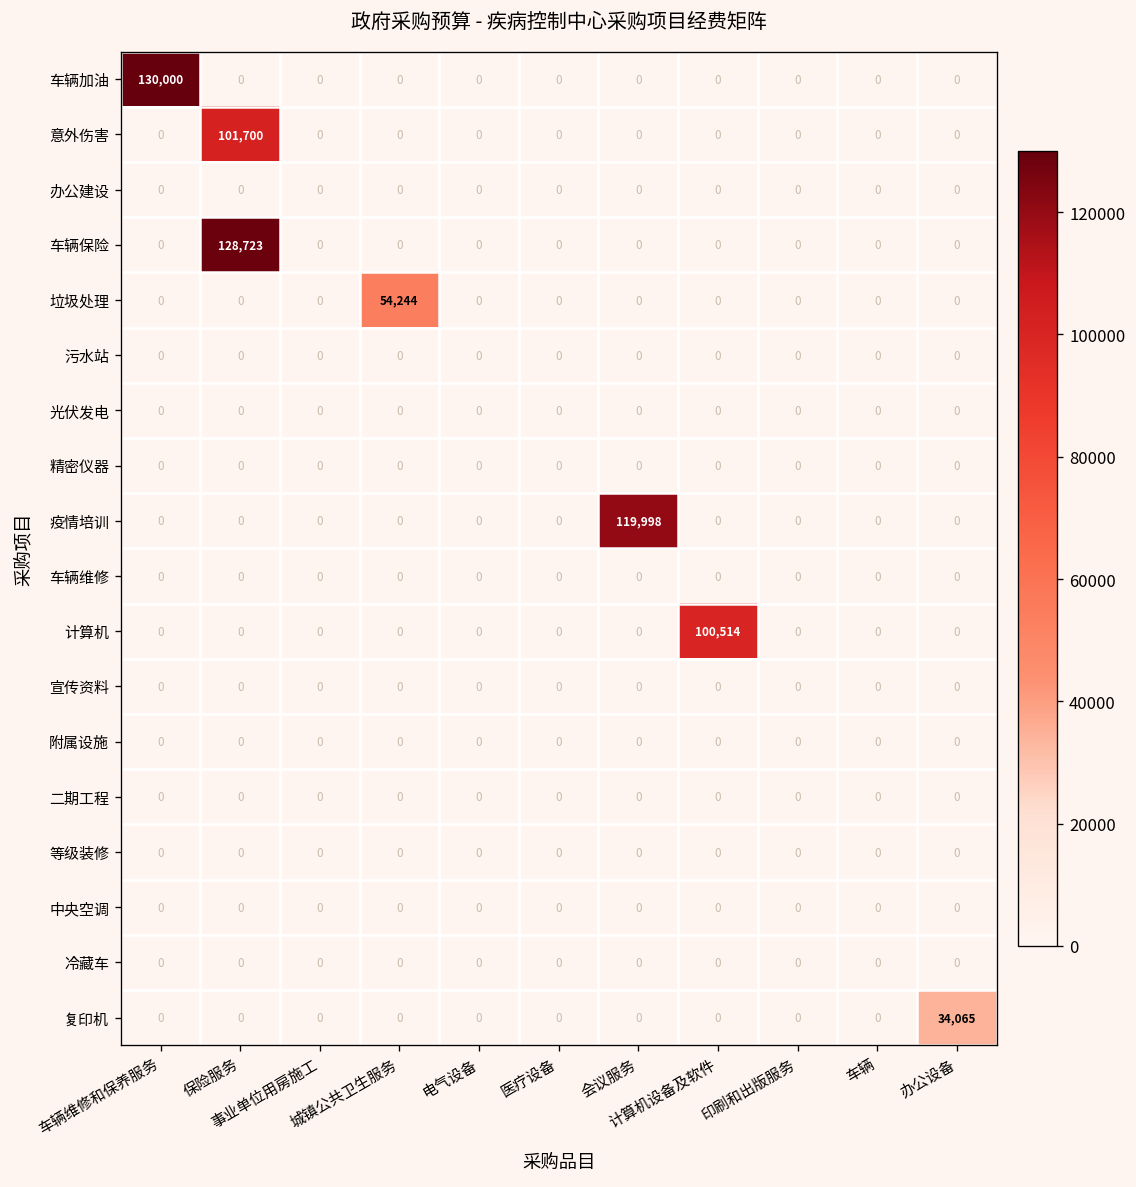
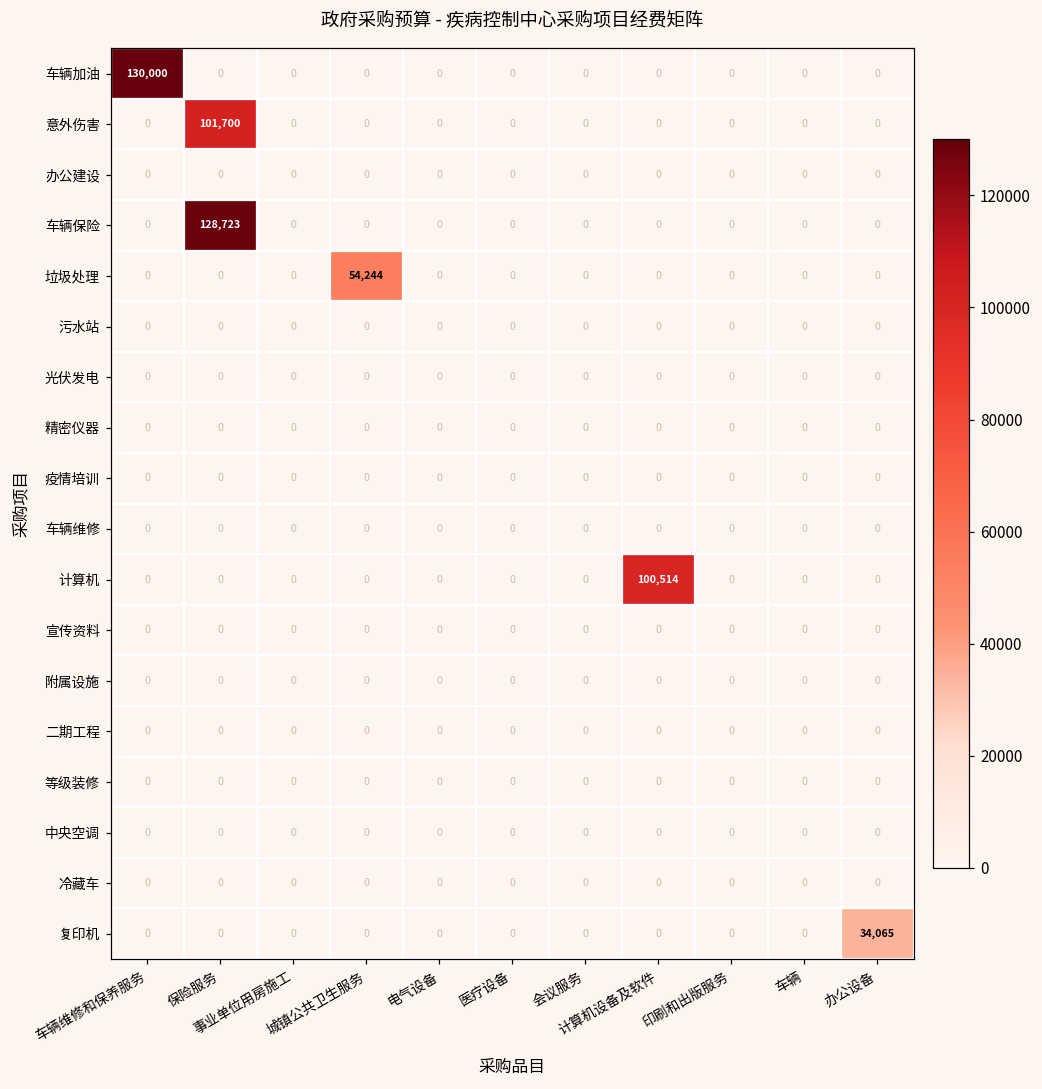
疫情培训, 会议服务: 119,998 -> 0
